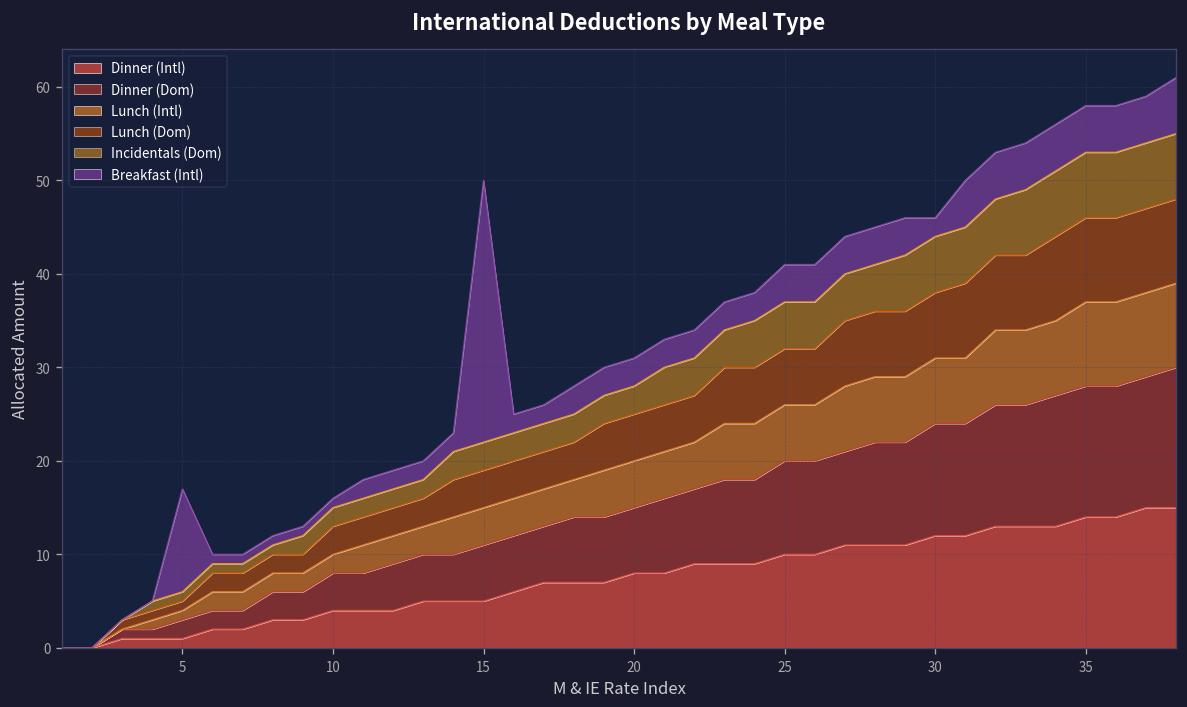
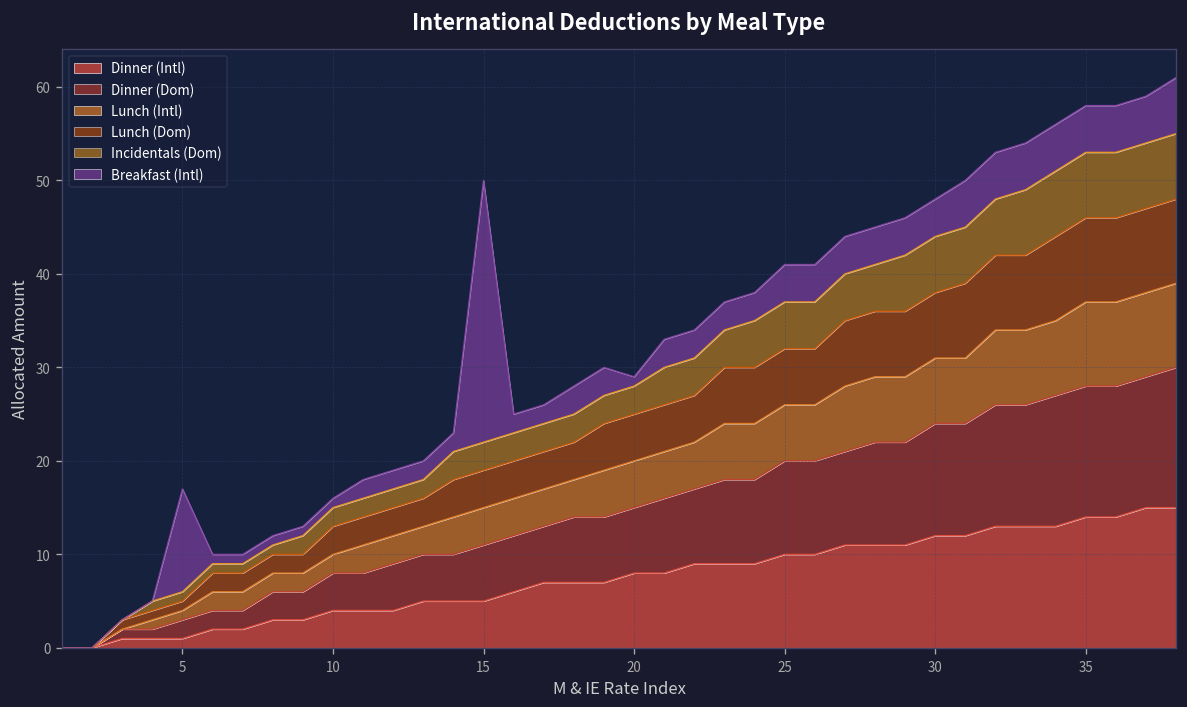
Breakfast (Intl), 20: 3 -> 1
Breakfast (Intl), 30: 2 -> 4
